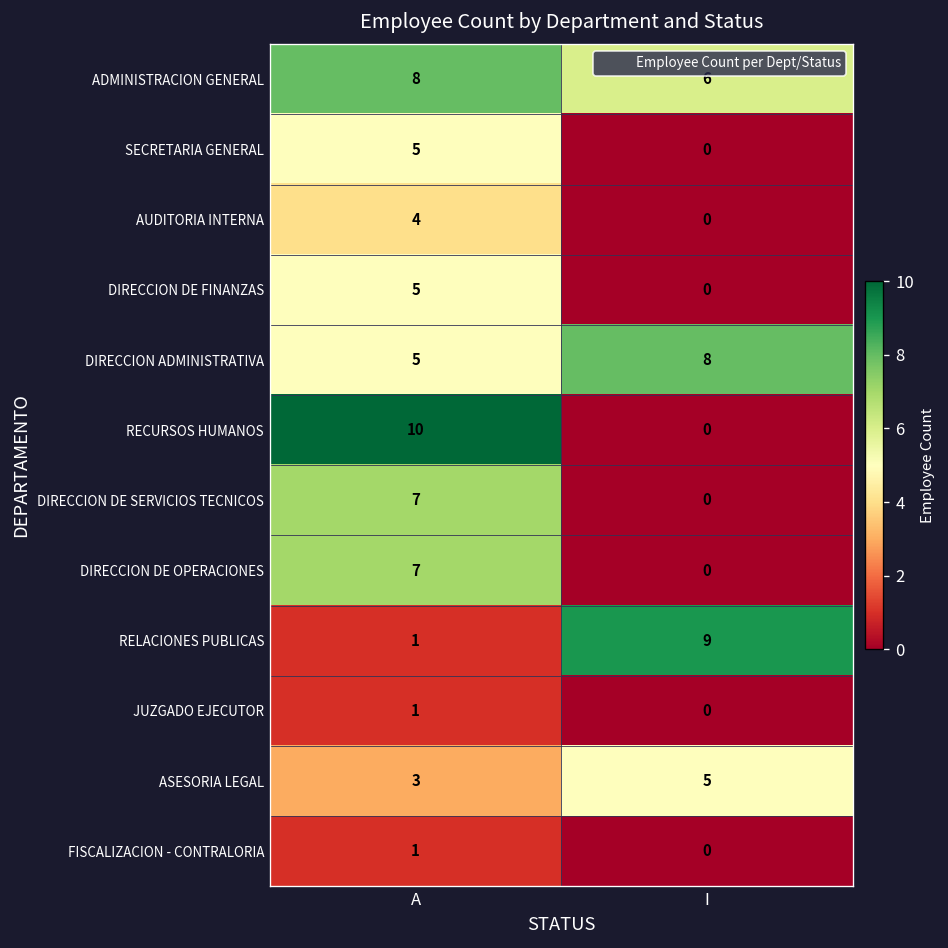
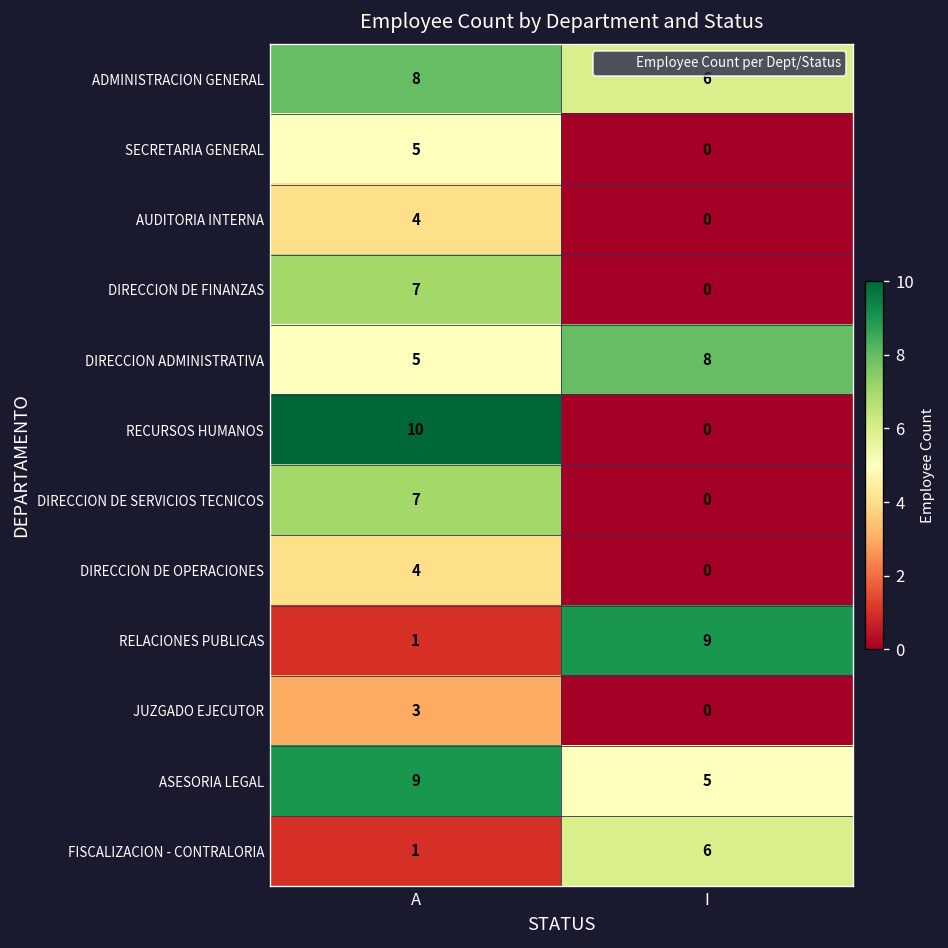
DIRECCION DE FINANZAS, A: 5 -> 7
DIRECCION DE OPERACIONES, A: 7 -> 4
JUZGADO EJECUTOR, A: 1 -> 3
ASESORIA LEGAL, A: 3 -> 9
FISCALIZACION - CONTRALORIA, I: 0 -> 6
